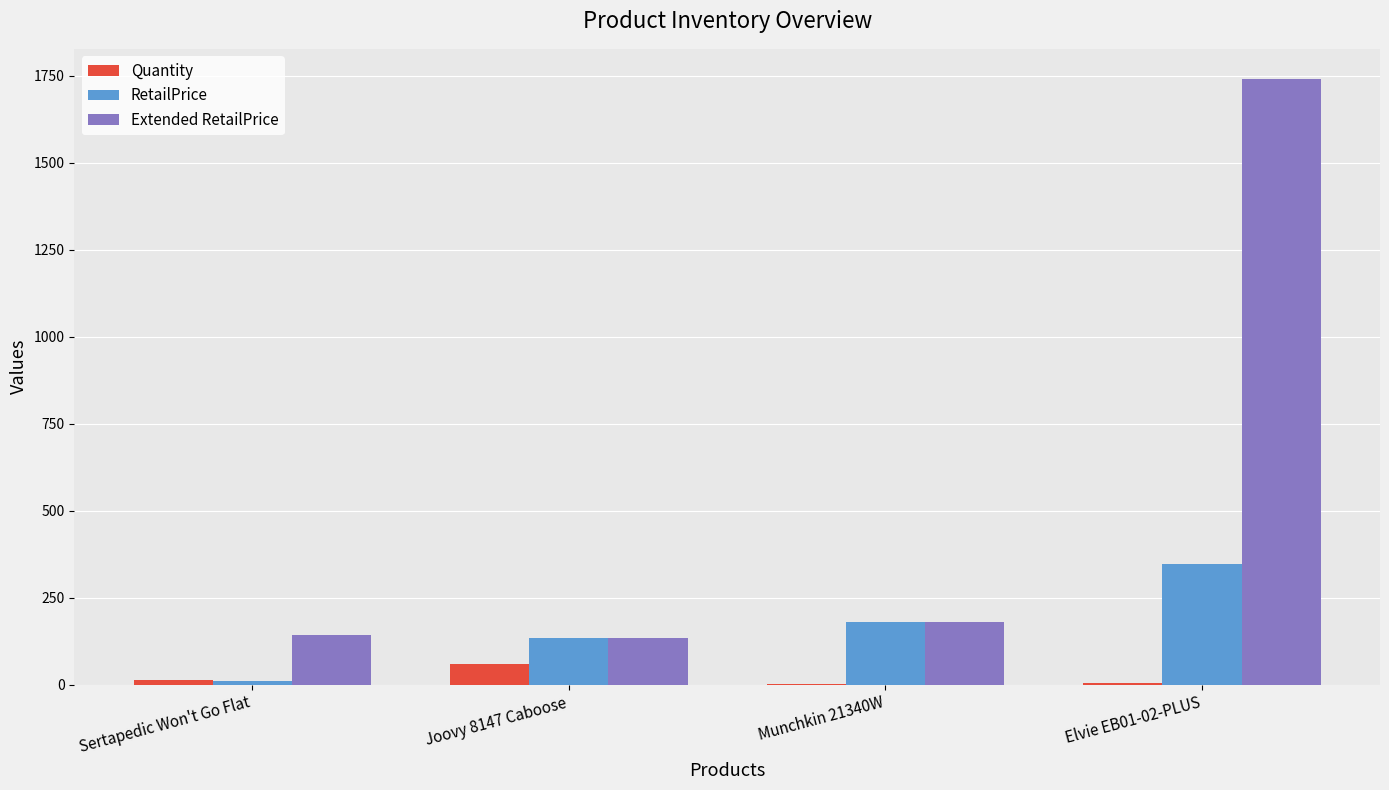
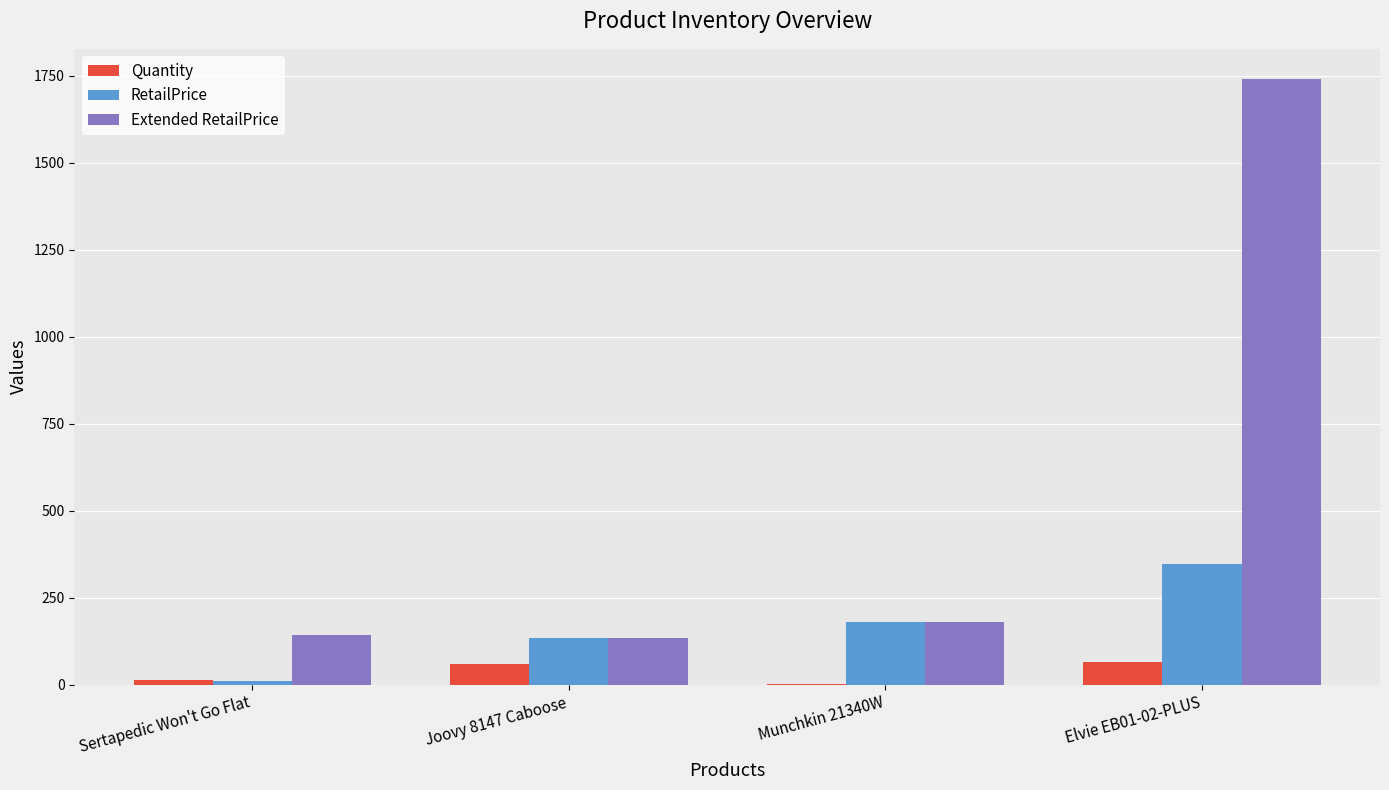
Quantity, Elvie EB01-02-PLUS: 10 -> 70
